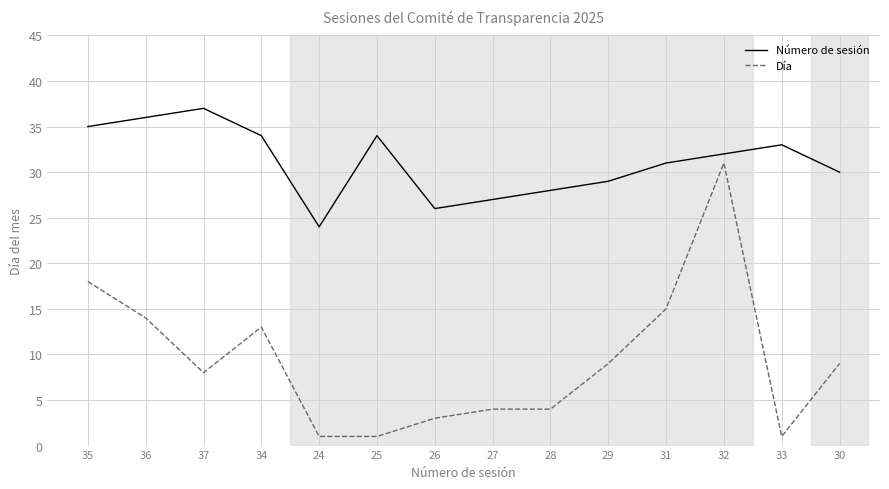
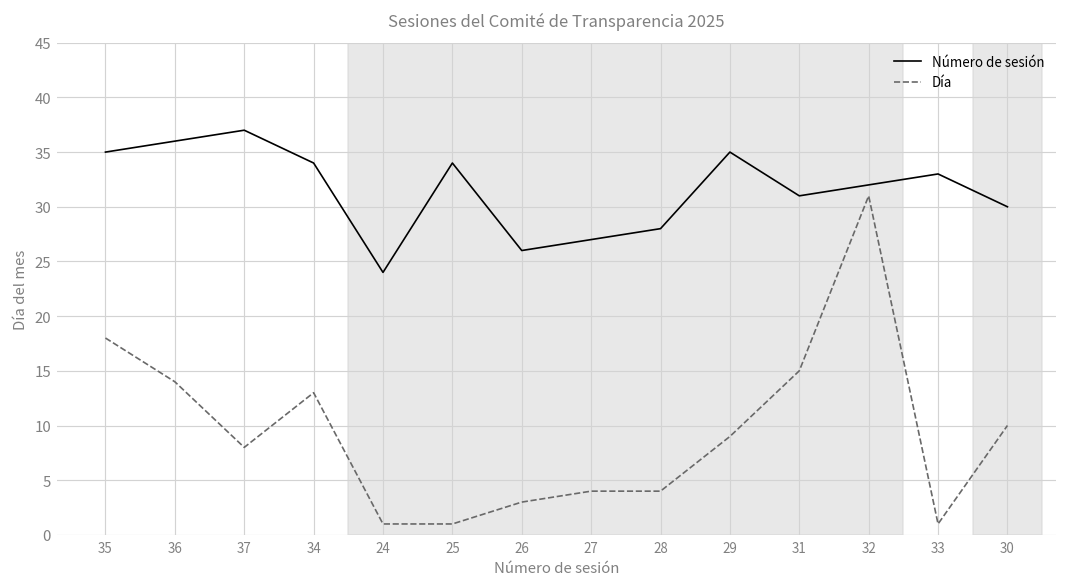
Número de sesión, 29: 29 -> 35
Día, 30: 9 -> 10
